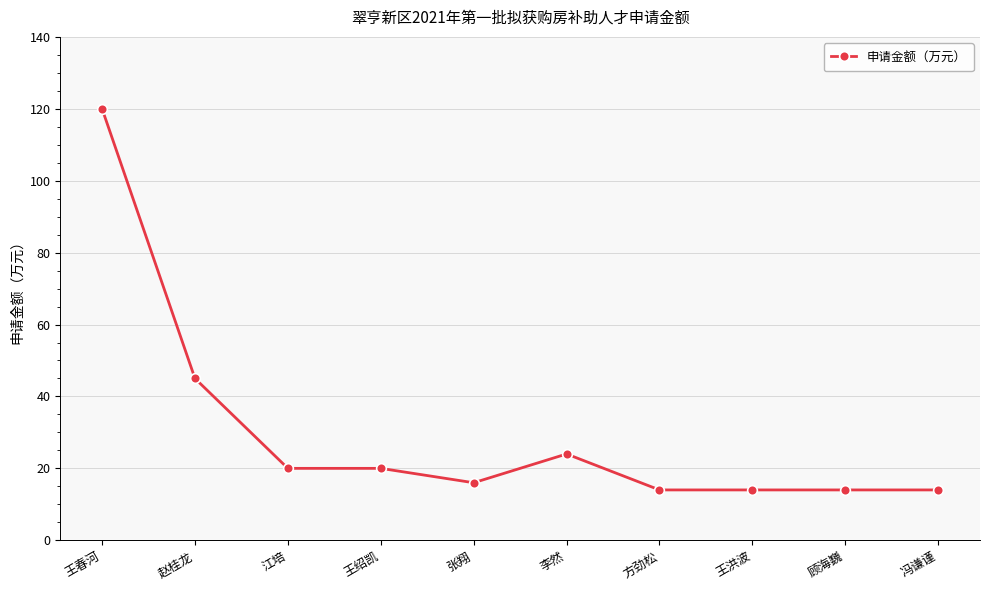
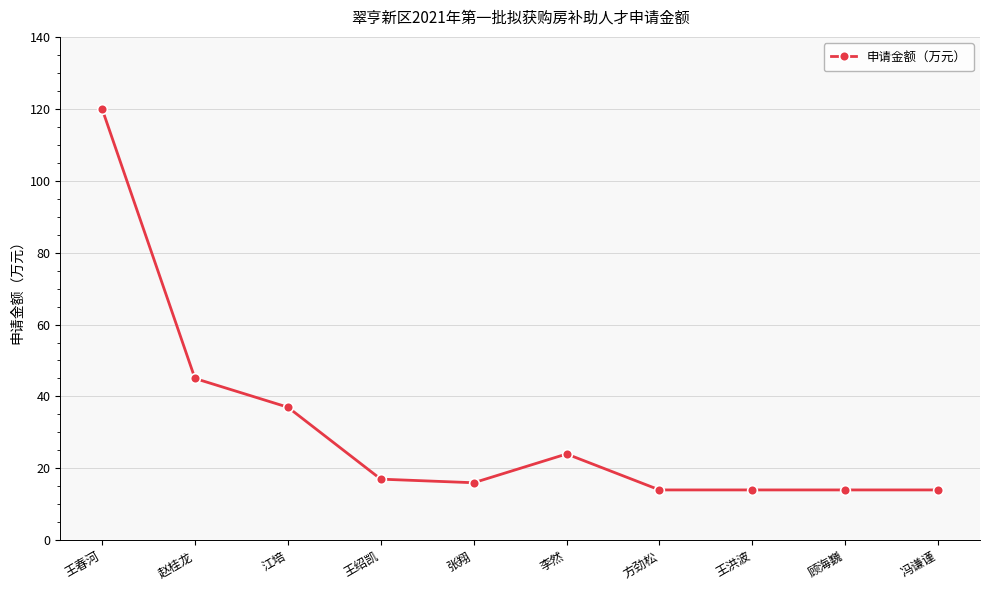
江培: 20 -> 37
王绍凯: 20 -> 17
